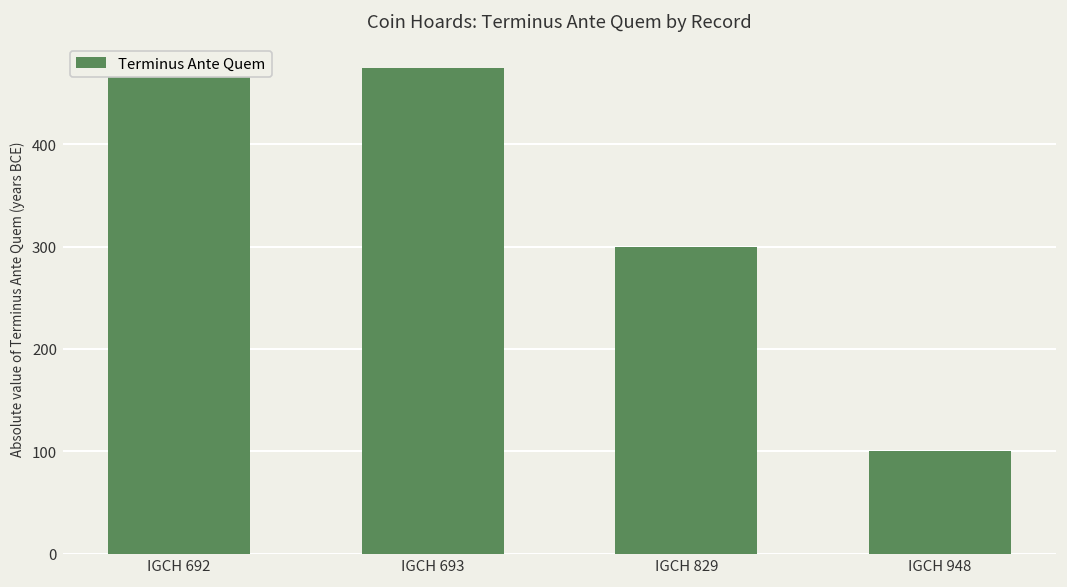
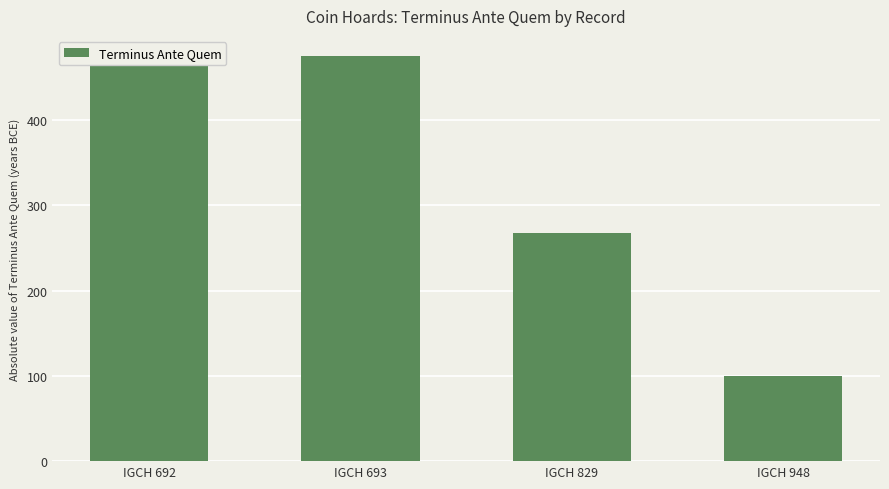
IGCH 829: 300 -> 270
